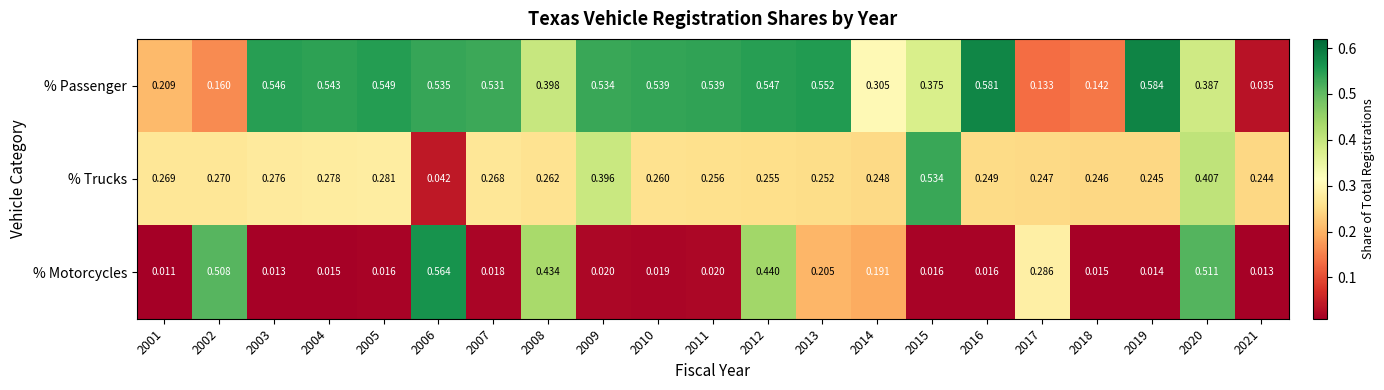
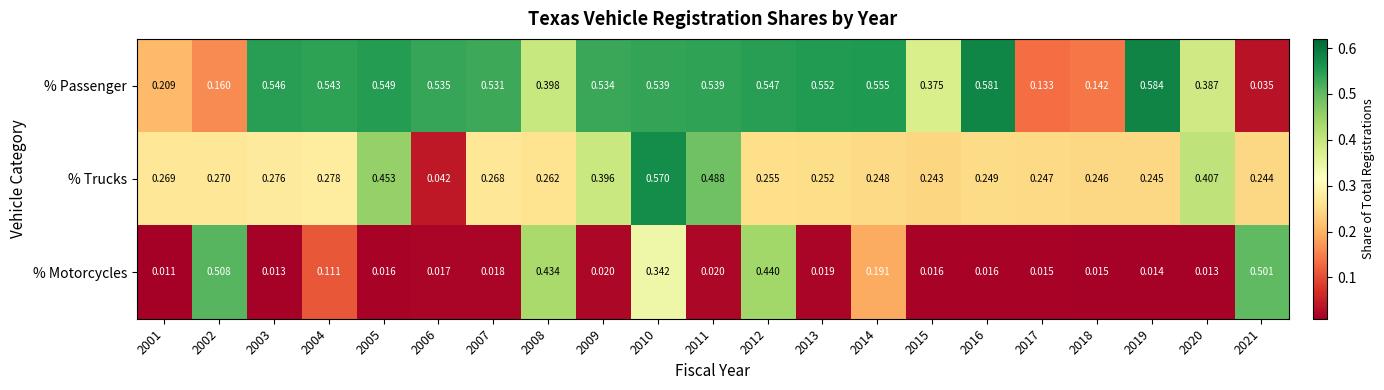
% Passenger, 2014: 0.305 -> 0.555
% Trucks, 2005: 0.281 -> 0.453
% Trucks, 2010: 0.260 -> 0.570
% Trucks, 2011: 0.256 -> 0.488
% Trucks, 2015: 0.534 -> 0.243
% Motorcycles, 2004: 0.015 -> 0.111
% Motorcycles, 2006: 0.564 -> 0.017
% Motorcycles, 2010: 0.019 -> 0.342
% Motorcycles, 2013: 0.205 -> 0.019
% Motorcycles, 2017: 0.286 -> 0.015
% Motorcycles, 2020: 0.511 -> 0.013
% Motorcycles, 2021: 0.013 -> 0.501
